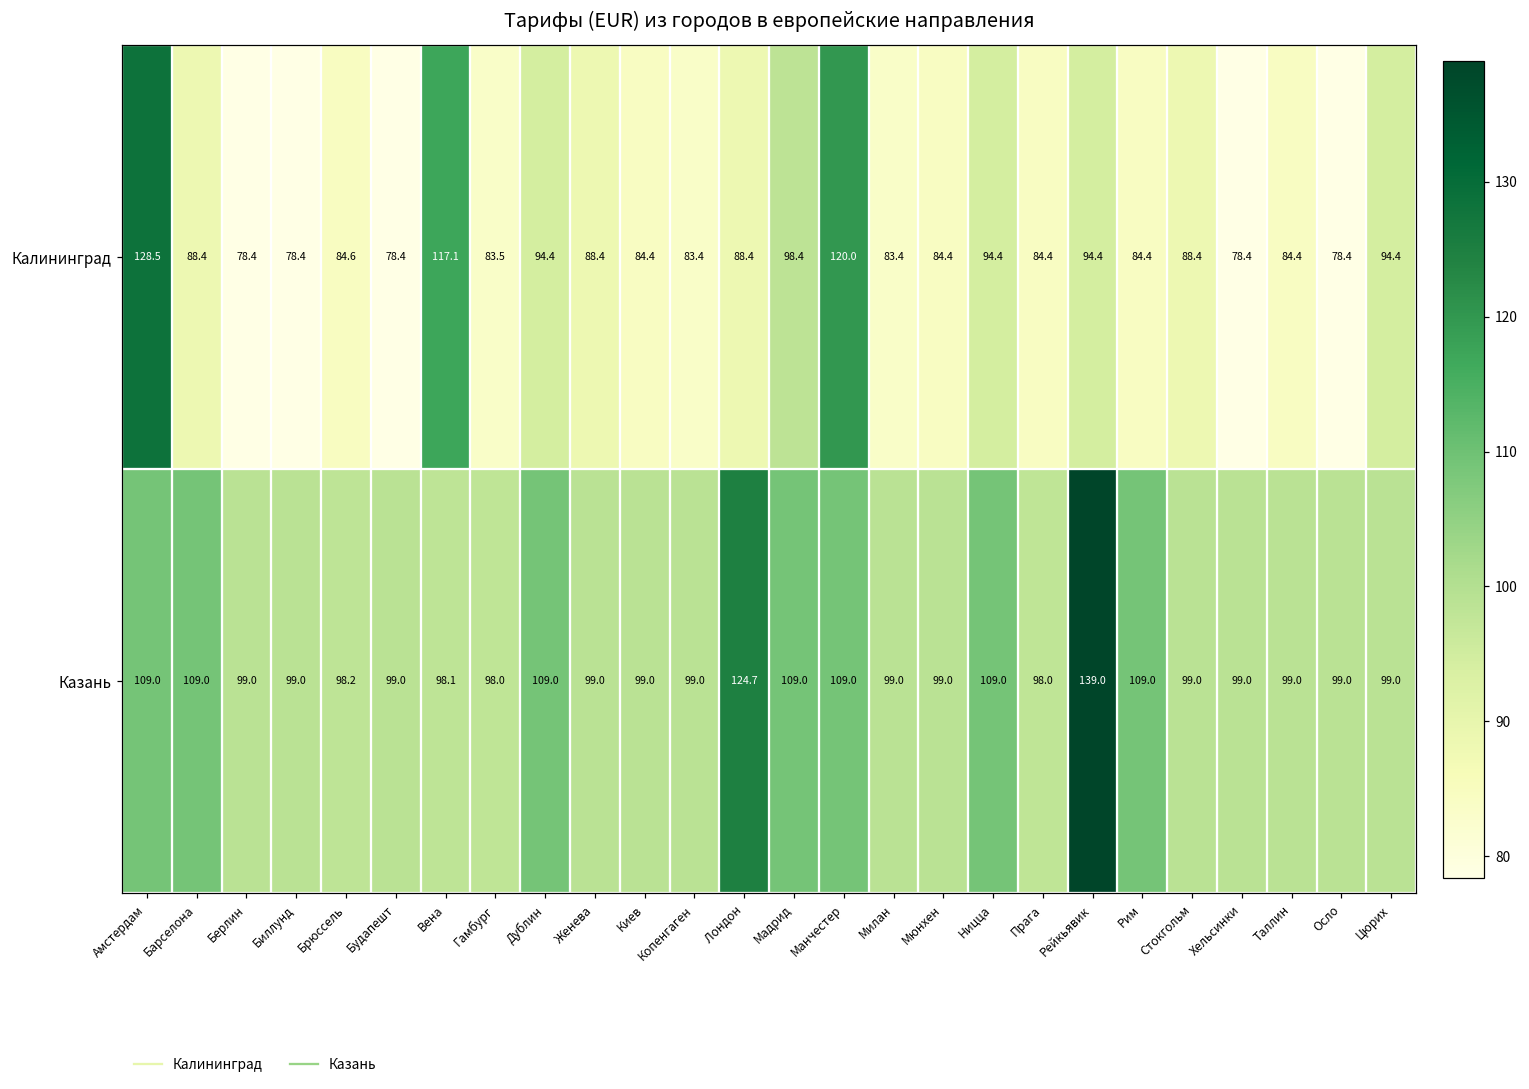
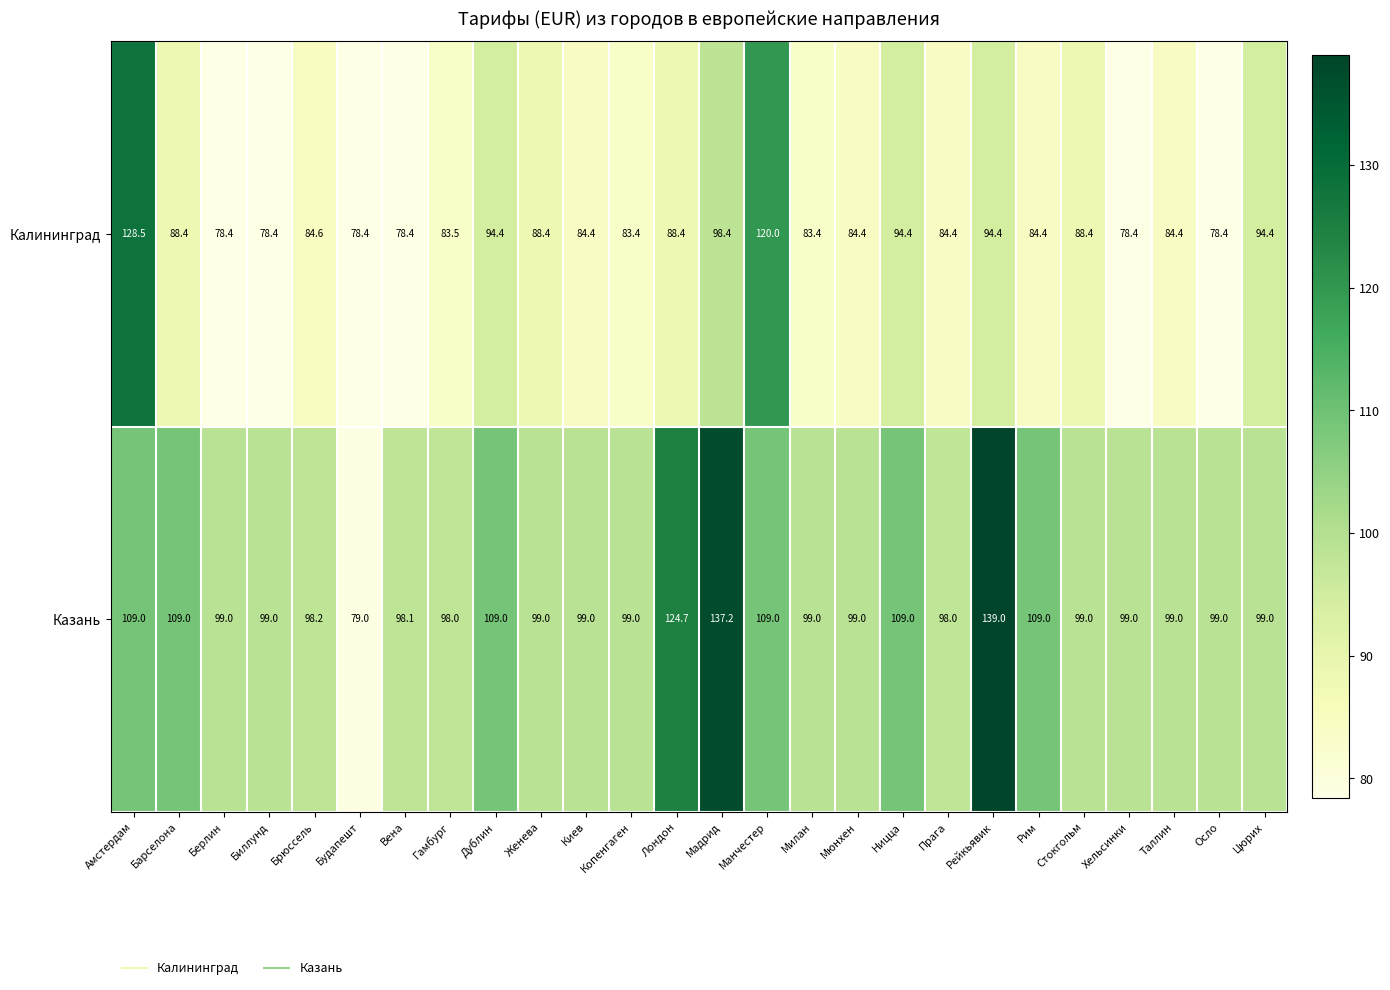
Калининград, Вена: 117.1 -> 78.4
Казань, Будапешт: 99.0 -> 79.0
Казань, Мадрид: 109.0 -> 137.2
